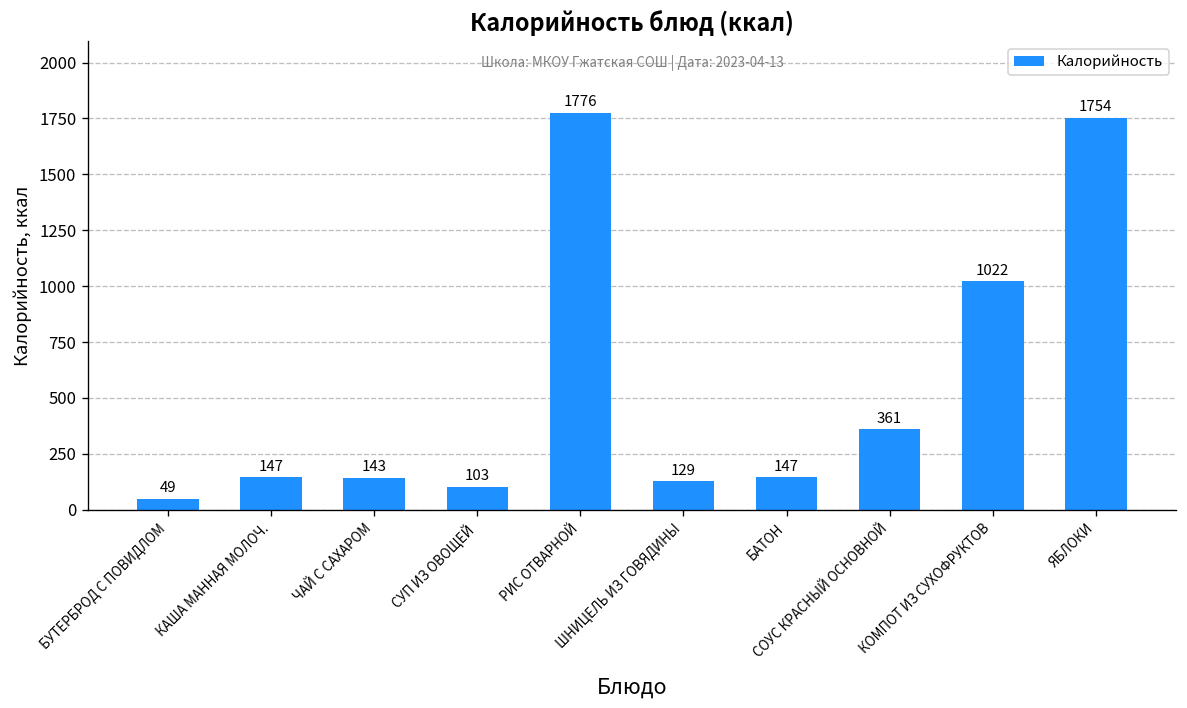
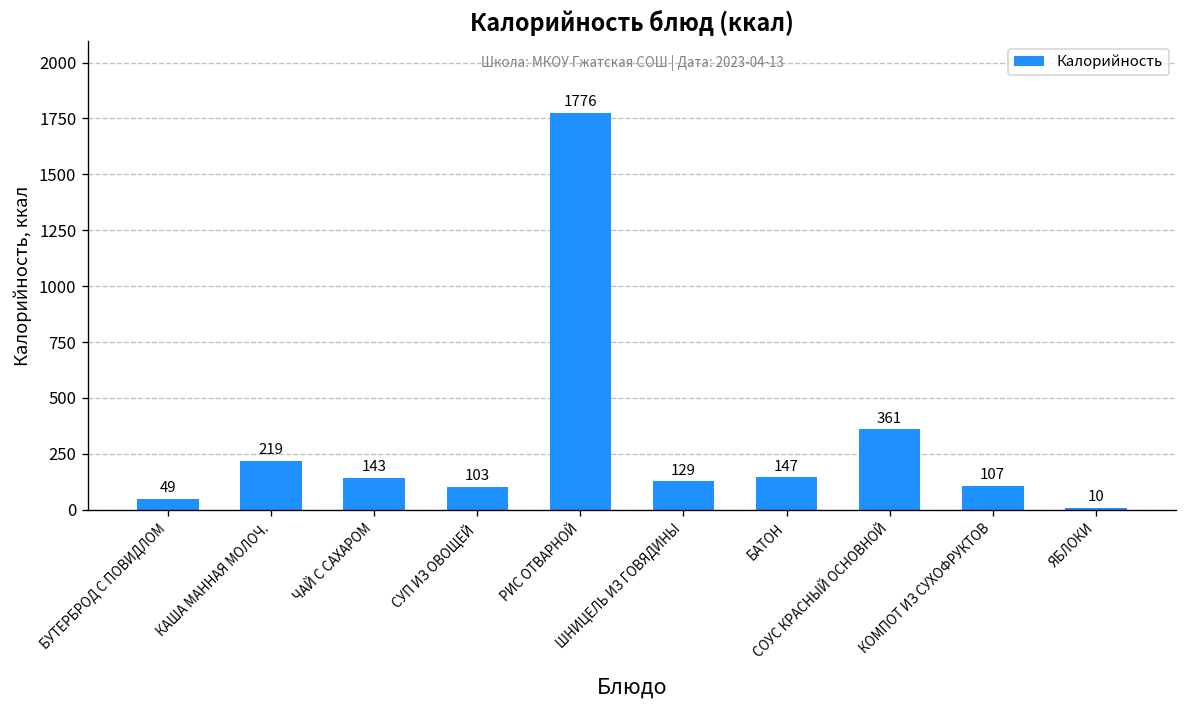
КАША МАННАЯ МОЛОЧ.: 147 -> 219
КОМПОТ ИЗ СУХОФРУКТОВ: 1022 -> 107
ЯБЛОКИ: 1754 -> 10
